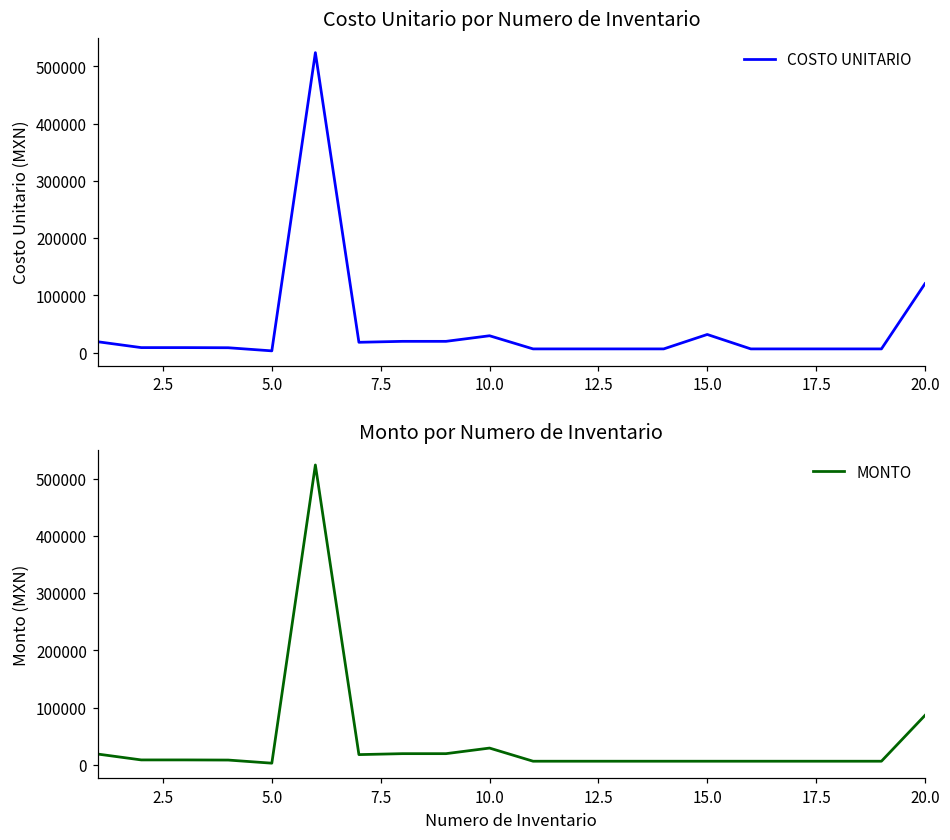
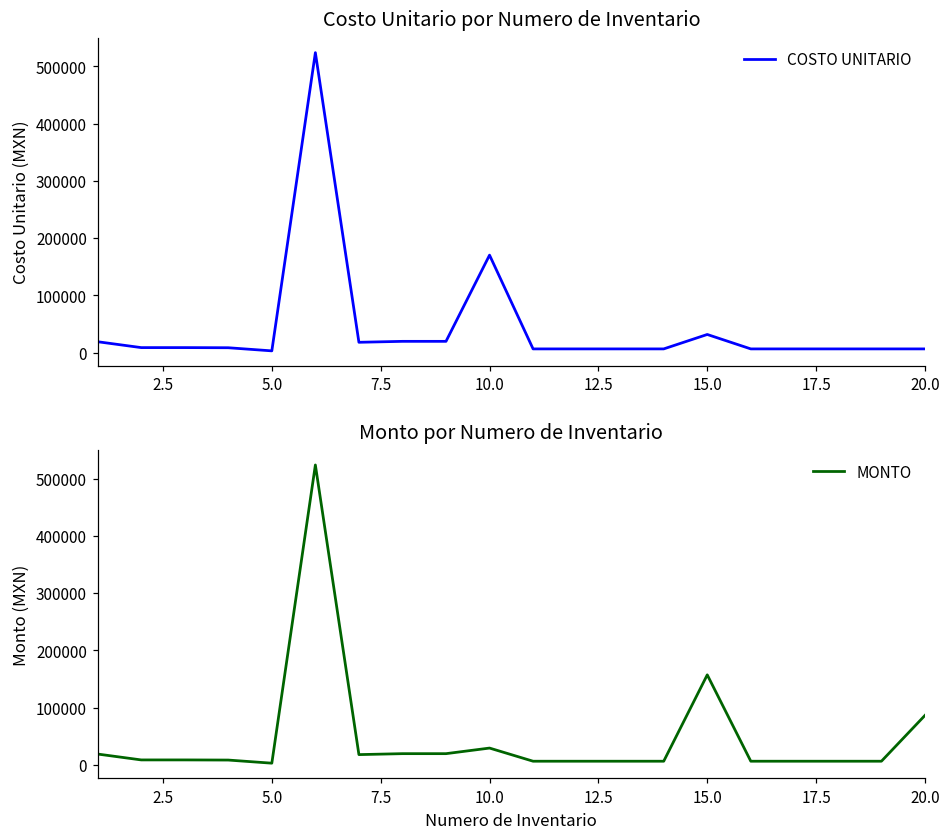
Costo Unitario por Numero de Inventario, 10.0: 30000 -> 170000
Costo Unitario por Numero de Inventario, 20.0: 120000 -> 10000
Monto por Numero de Inventario, 15.0: 10000 -> 160000
